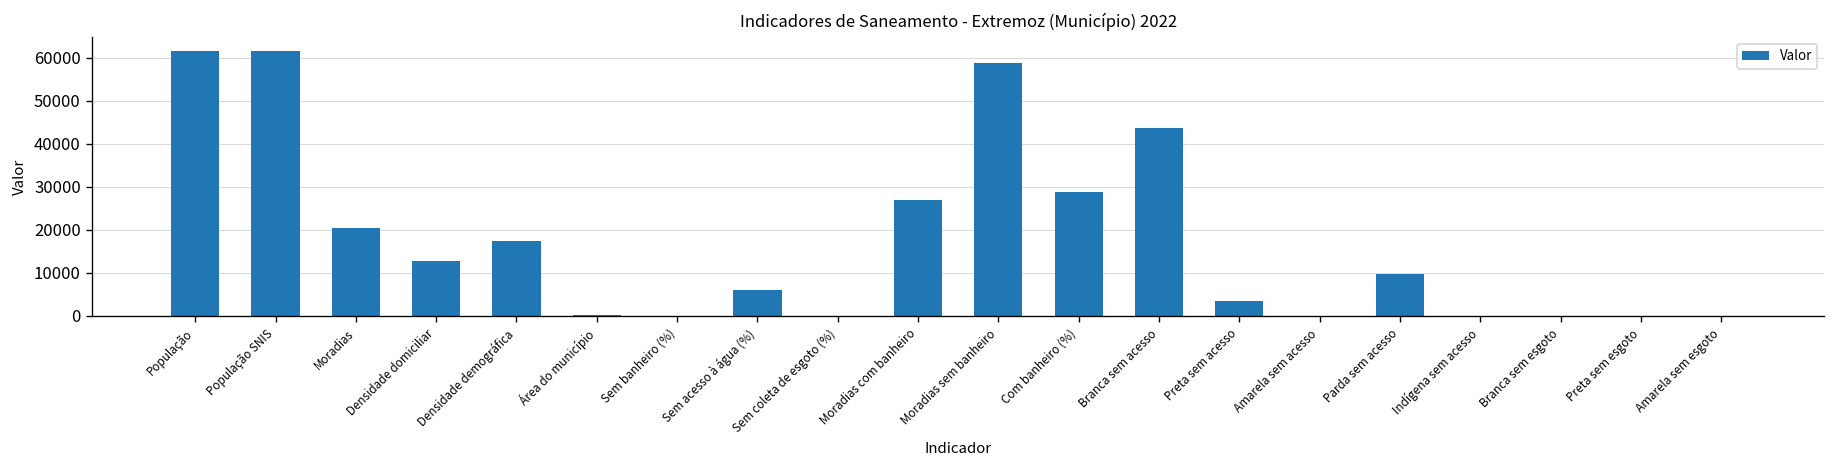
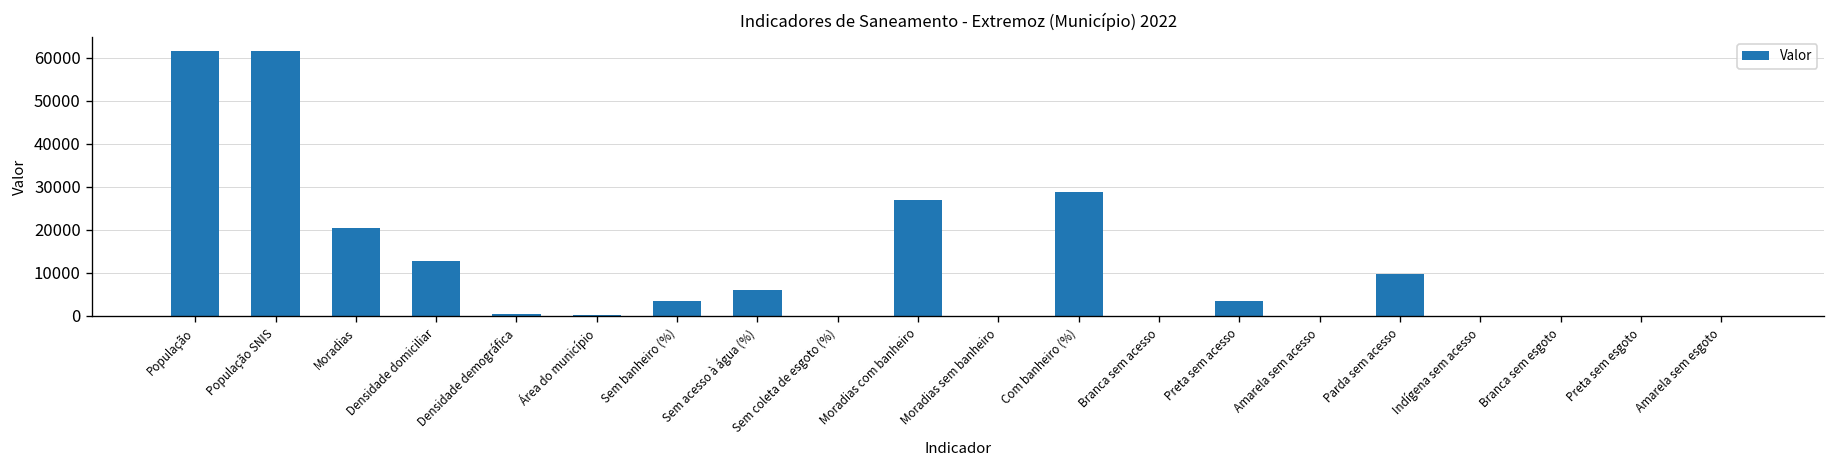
Densidade demográfica: 17000 -> 0
Sem banheiro (%): 0 -> 3000
Moradias sem banheiro: 59000 -> 0
Branca sem acesso: 44000 -> 0
